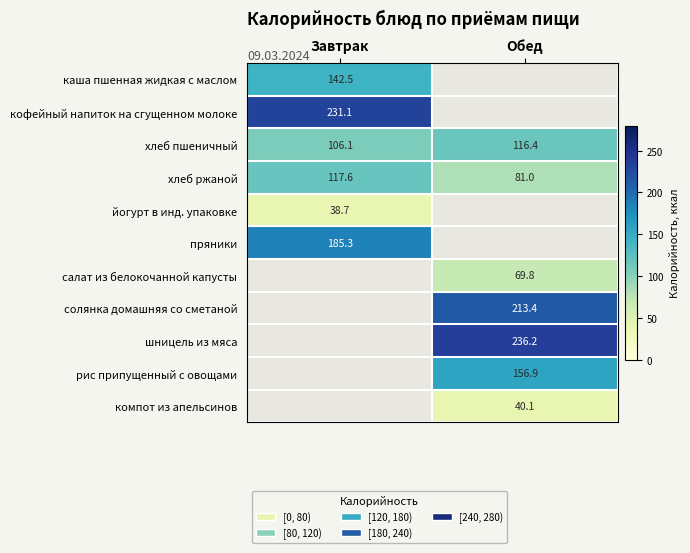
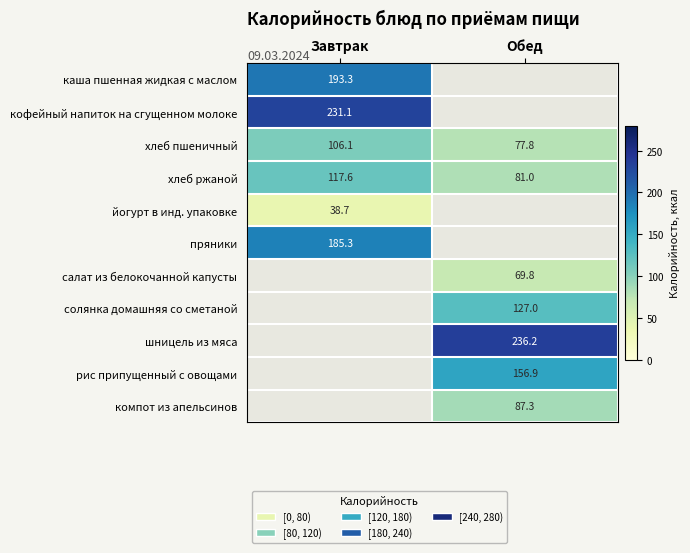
каша пшенная жидкая с маслом, Завтрак: 142.5 -> 193.3
хлеб пшеничный, Обед: 116.4 -> 77.8
солянка домашняя со сметаной, Обед: 213.4 -> 127.0
компот из апельсинов, Обед: 40.1 -> 87.3
